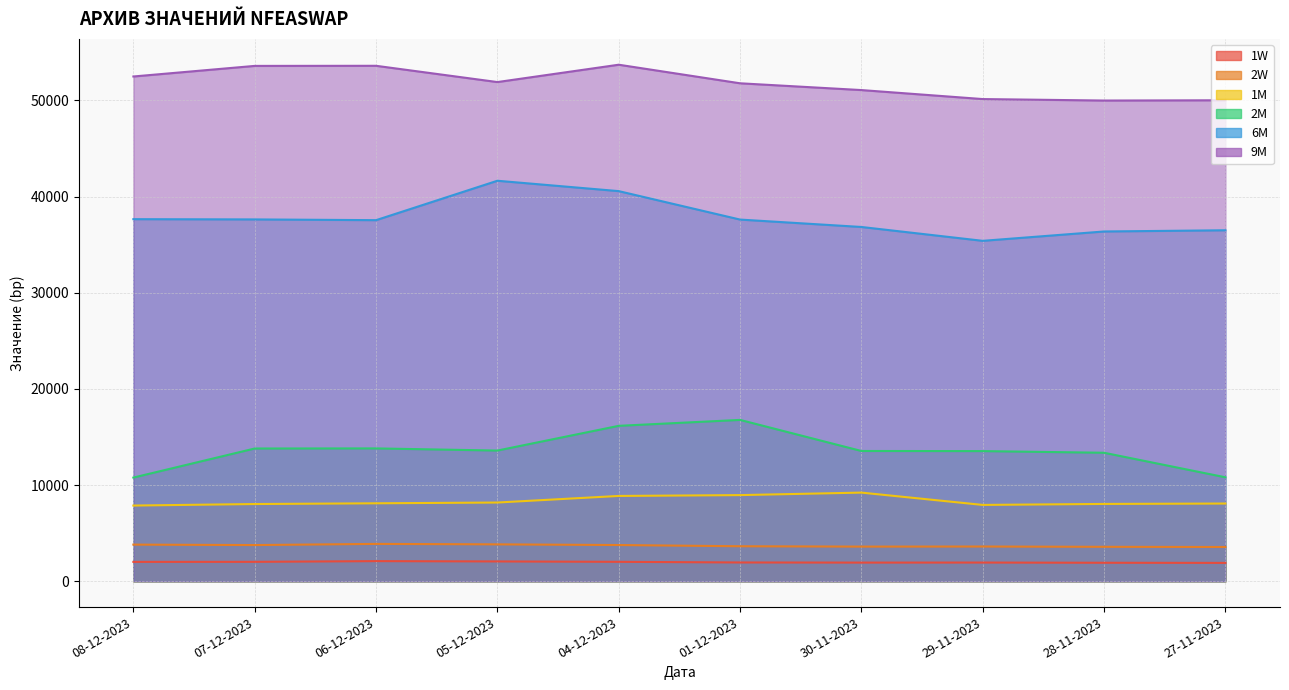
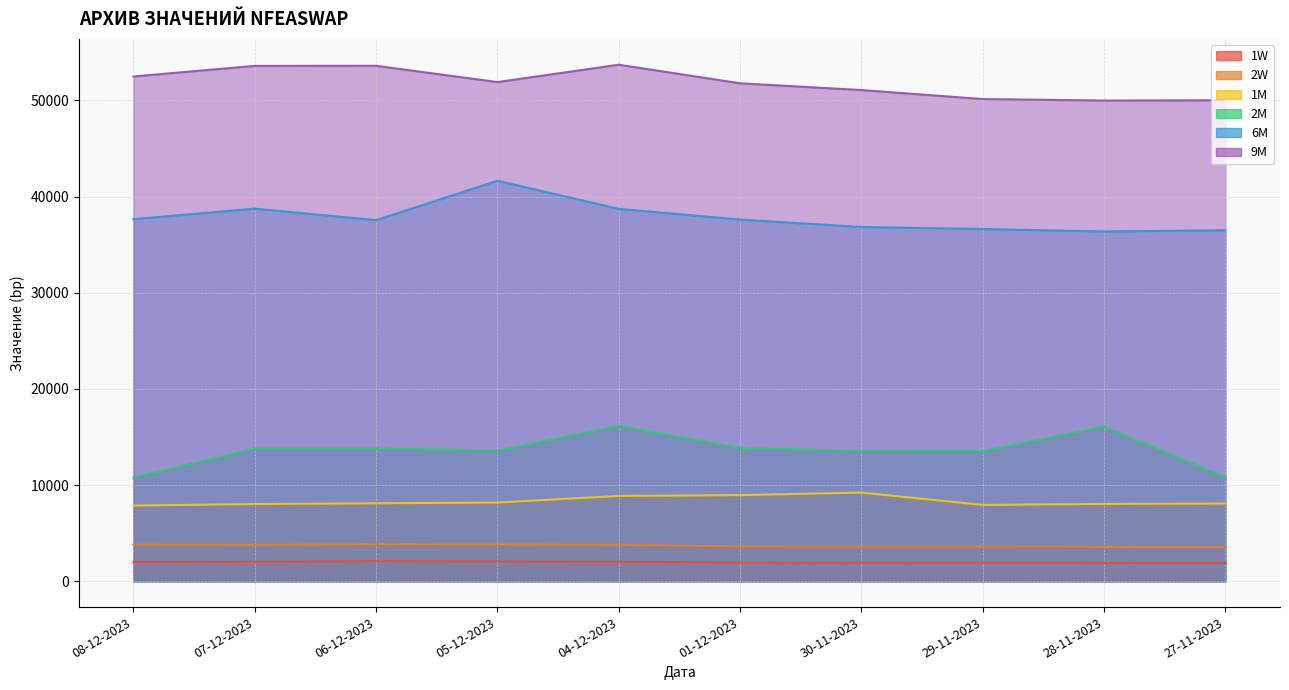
6M, 07-12-2023: 38000 -> 39000
6M, 04-12-2023: 41000 -> 39000
2M, 01-12-2023: 17000 -> 14000
6M, 29-11-2023: 35000 -> 37000
2M, 28-11-2023: 13000 -> 16000
